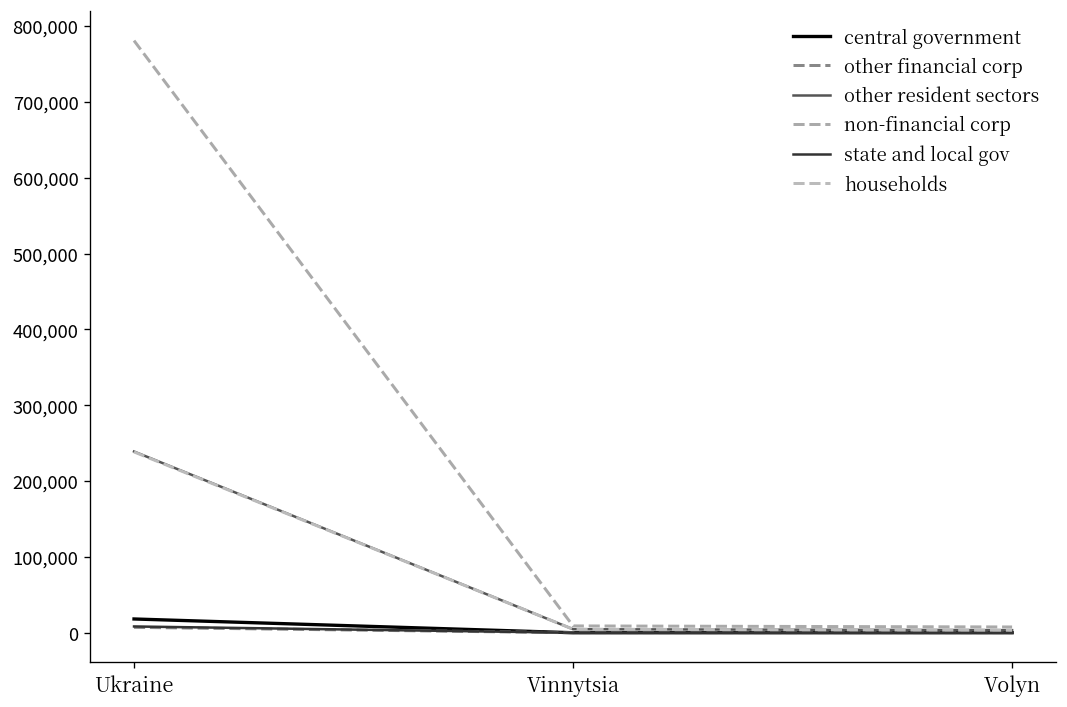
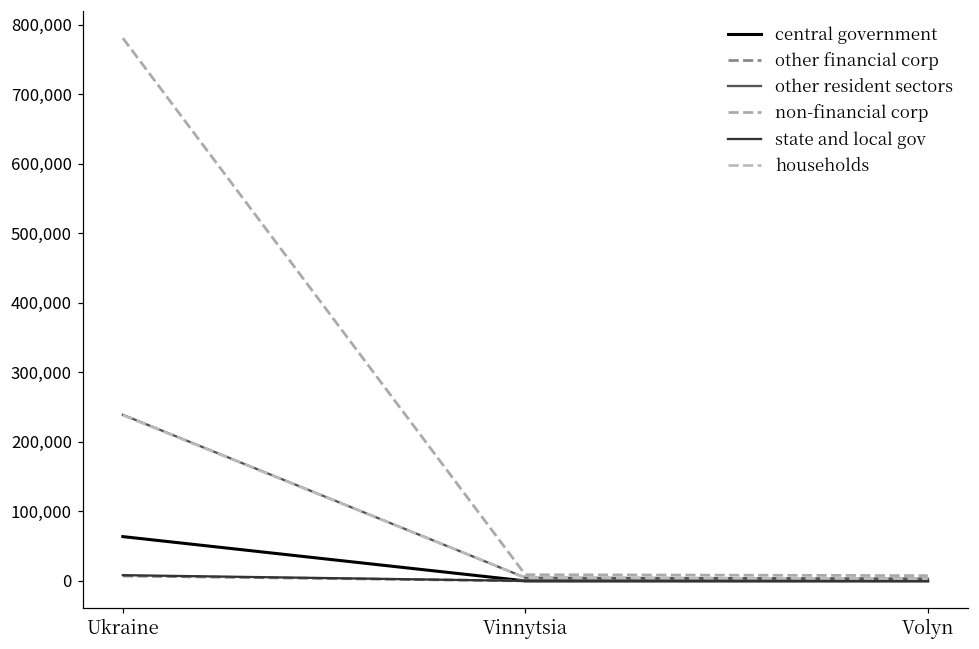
central government, Ukraine: 20,000 -> 60,000
